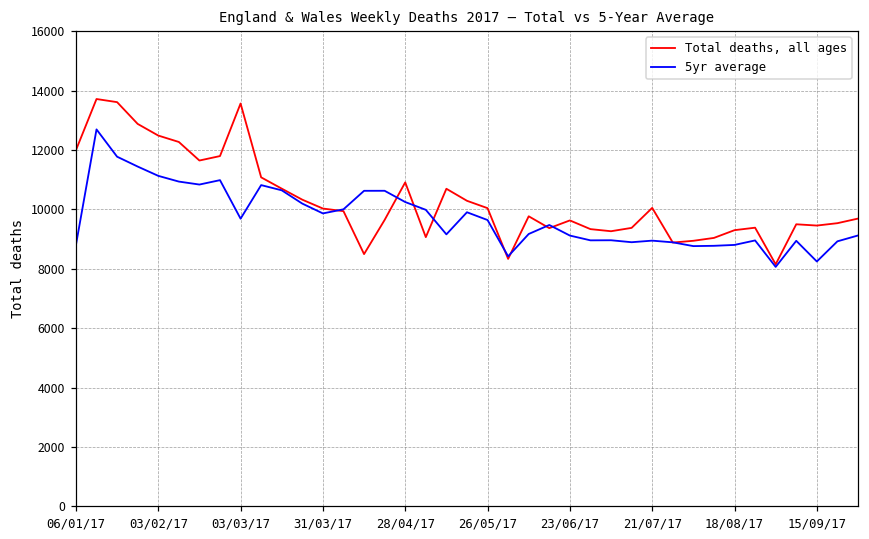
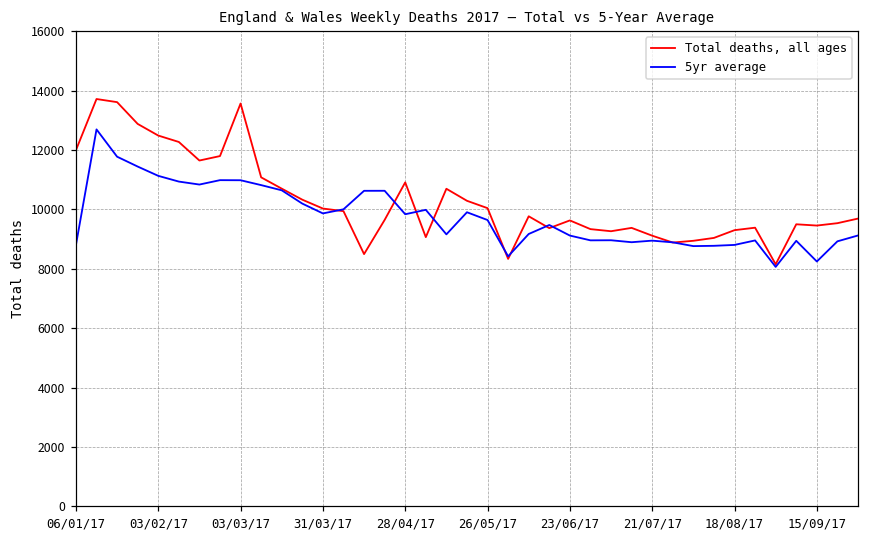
5yr average, 03/03/17: 9700 -> 11000
5yr average, 28/04/17: 10200 -> 9800
Total deaths, all ages, 21/07/17: 10000 -> 9100
